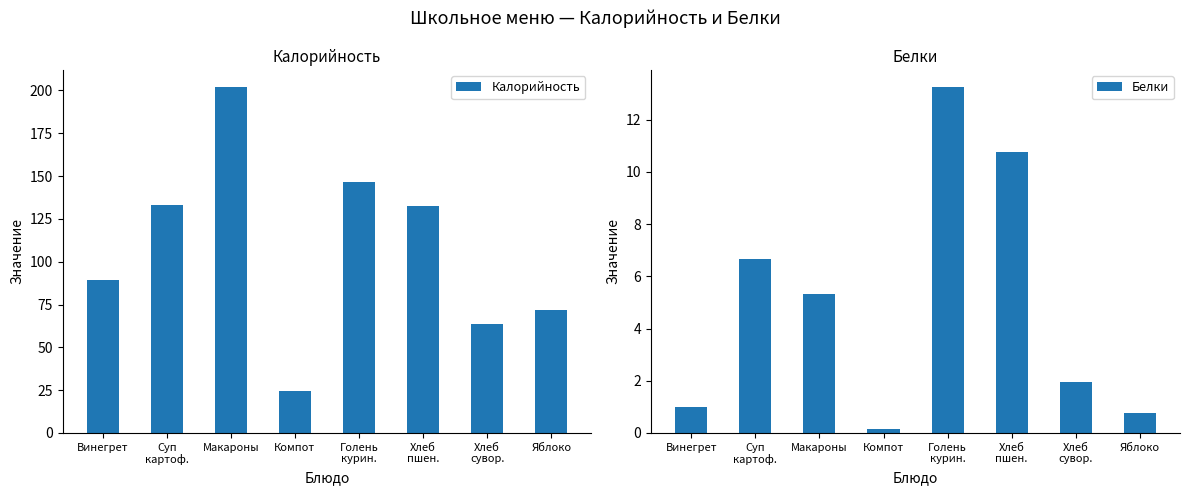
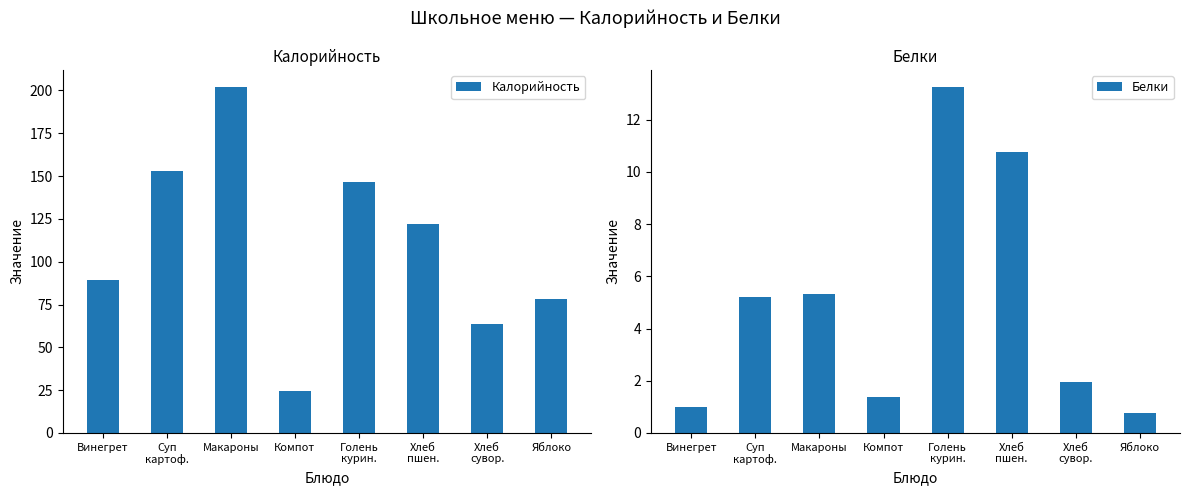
Калорийность, Суп картоф.: 133 -> 153
Калорийность, Хлеб пшен.: 132 -> 122
Калорийность, Яблоко: 72 -> 78
Белки, Суп картоф.: 6.7 -> 5.2
Белки, Компот: 0.2 -> 1.4
